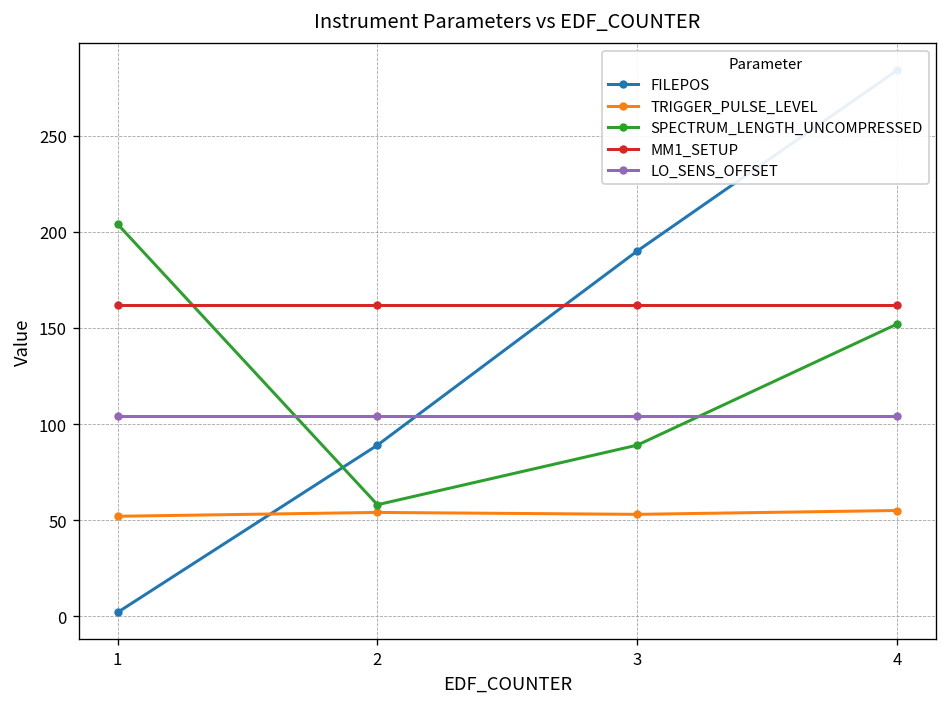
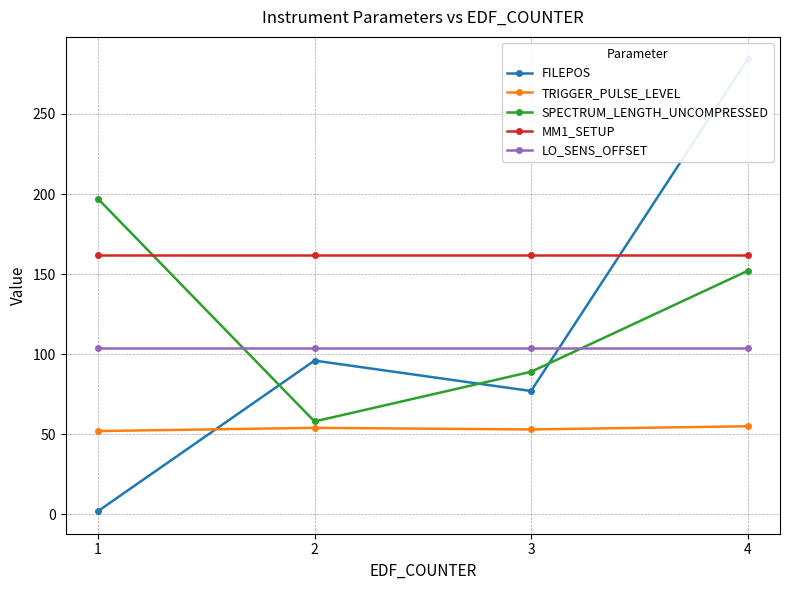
SPECTRUM_LENGTH_UNCOMPRESSED, 1: 204 -> 197
FILEPOS, 2: 89 -> 96
FILEPOS, 3: 190 -> 77
